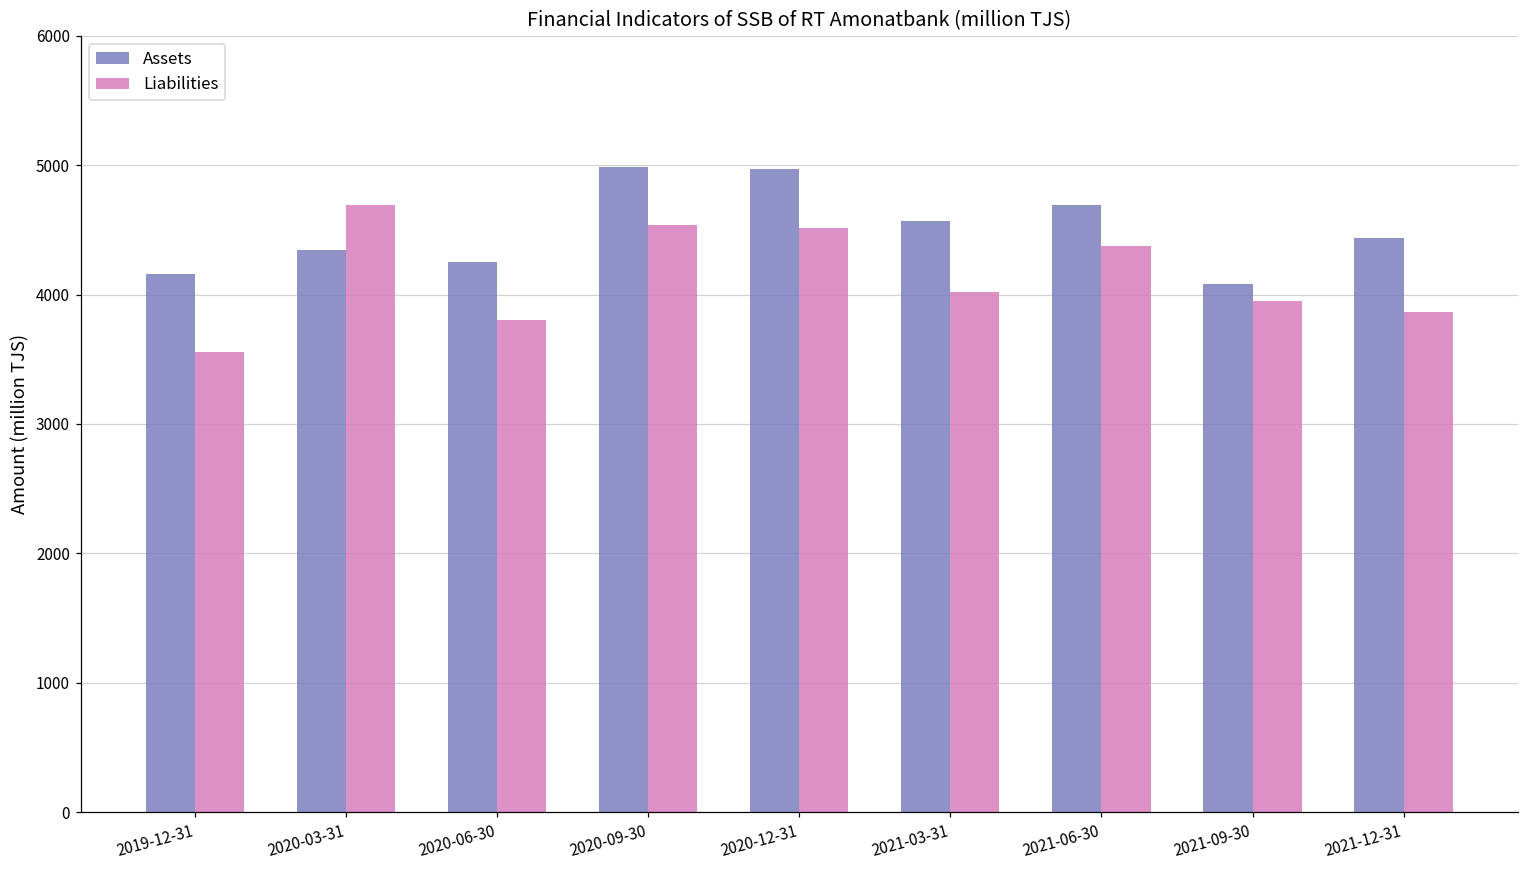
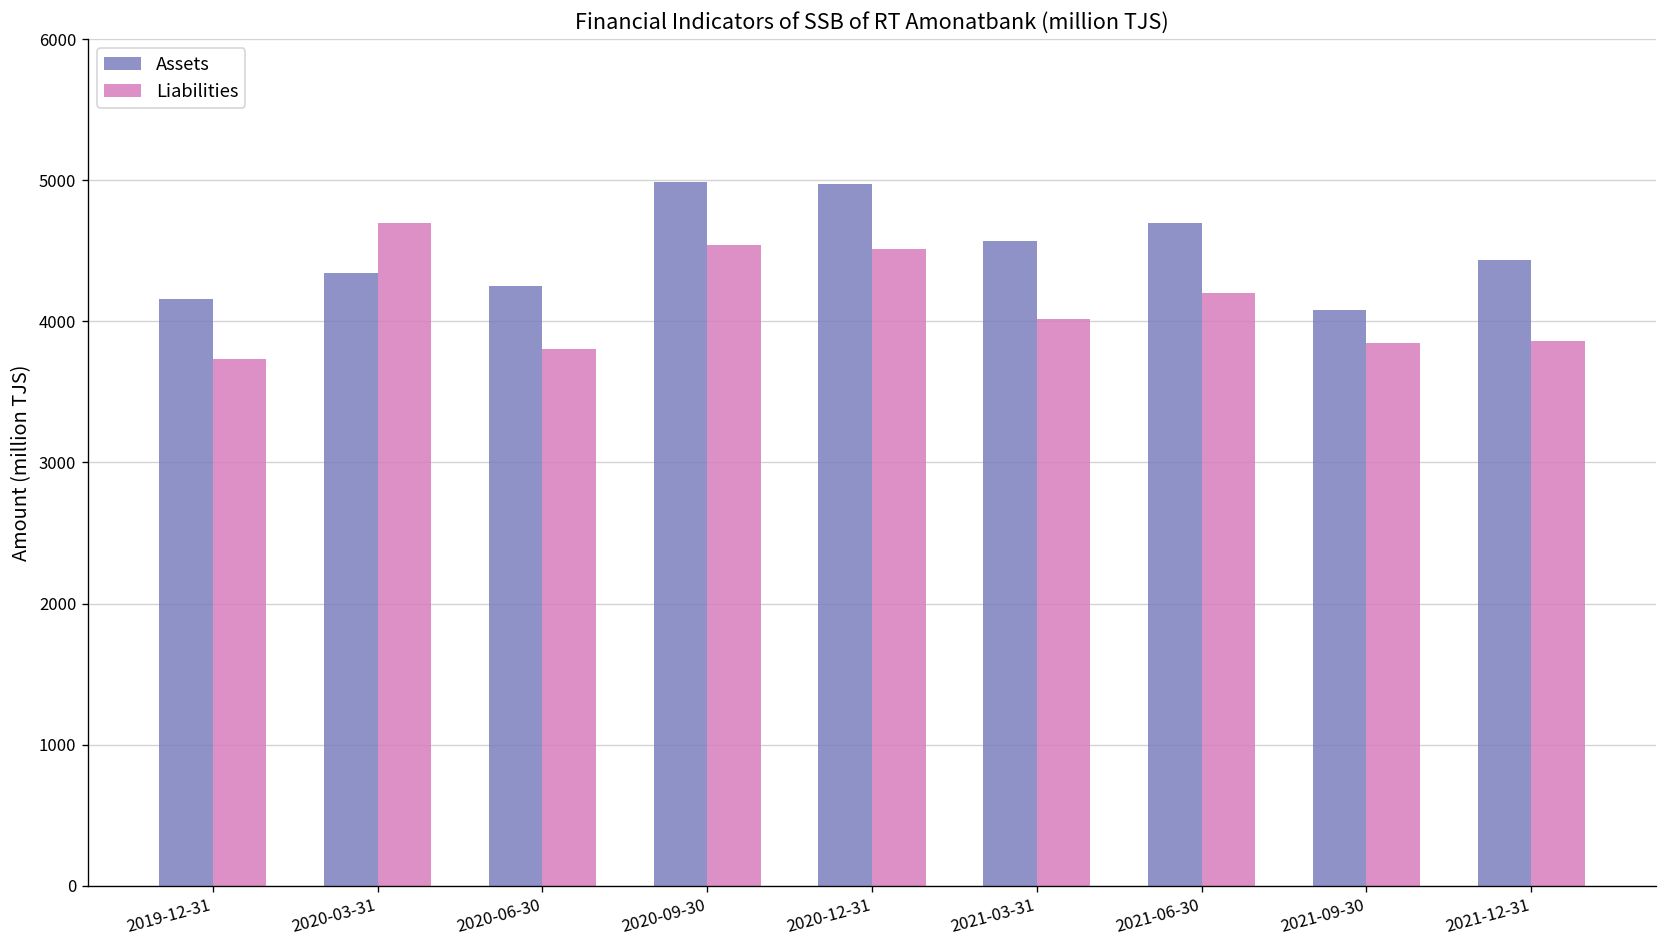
Liabilities, 2019-12-31: 3550 -> 3730
Liabilities, 2021-06-30: 4370 -> 4200
Liabilities, 2021-09-30: 3950 -> 3840
